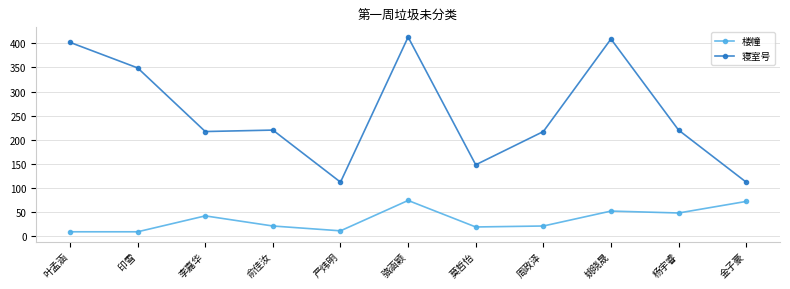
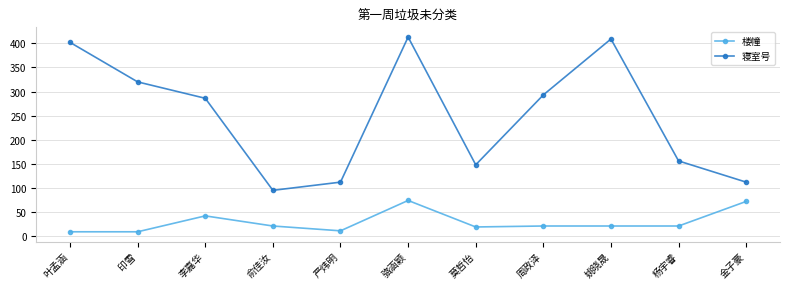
寝室号, 印雪: 350 -> 320
寝室号, 李嘉华: 220 -> 290
寝室号, 俞佳汝: 220 -> 100
寝室号, 周政泽: 220 -> 290
楼幢, 姚晓晟: 50 -> 20
楼幢, 杨宇睿: 50 -> 20
寝室号, 杨宇睿: 220 -> 160
